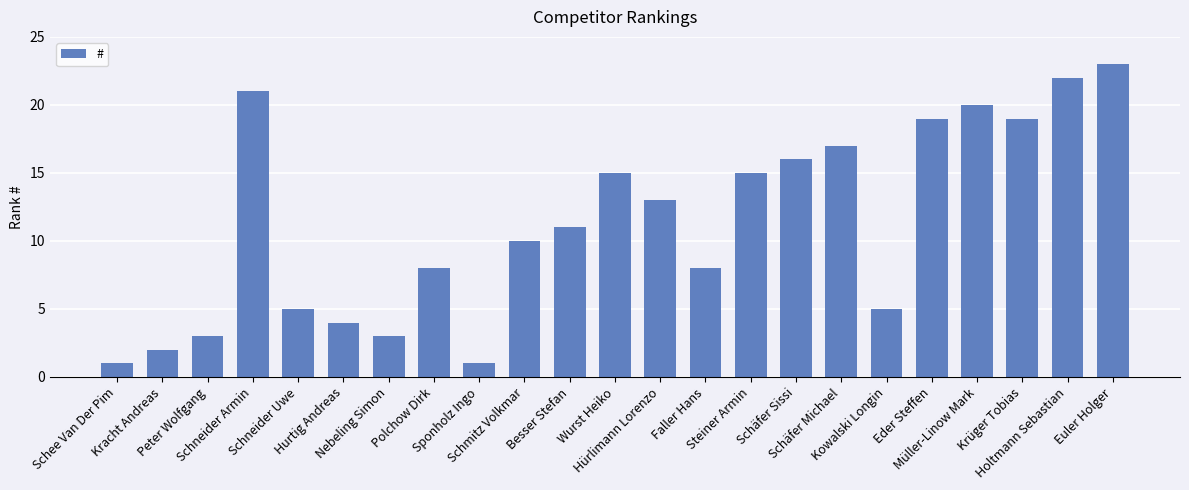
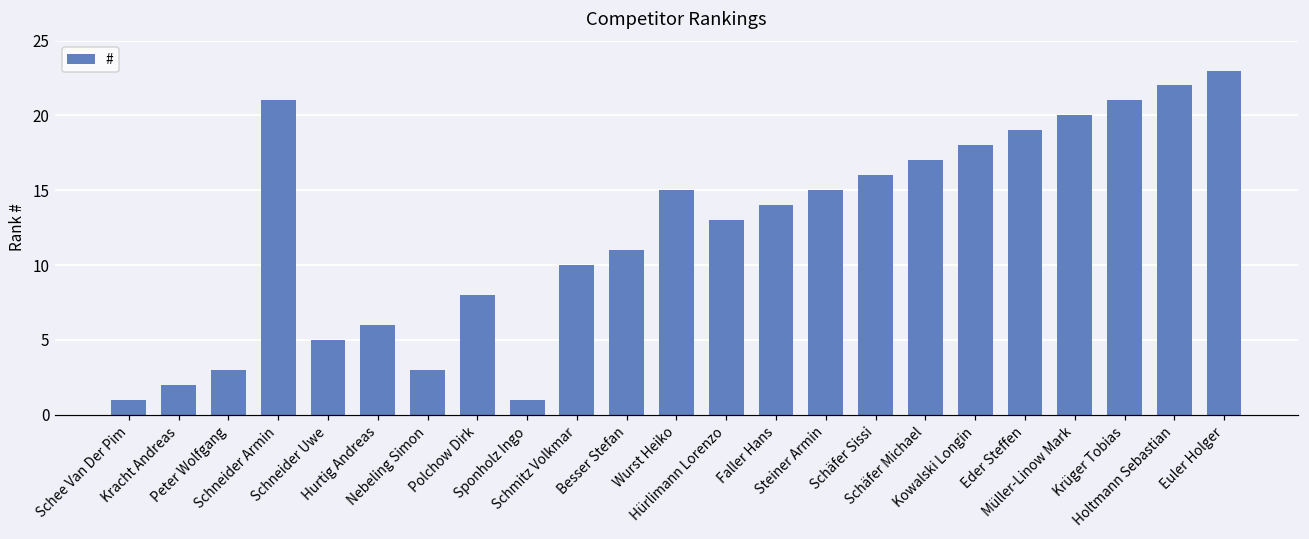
Hurtig Andreas: 4 -> 6
Faller Hans: 8 -> 14
Kowalski Longin: 5 -> 18
Krüger Tobias: 19 -> 21
